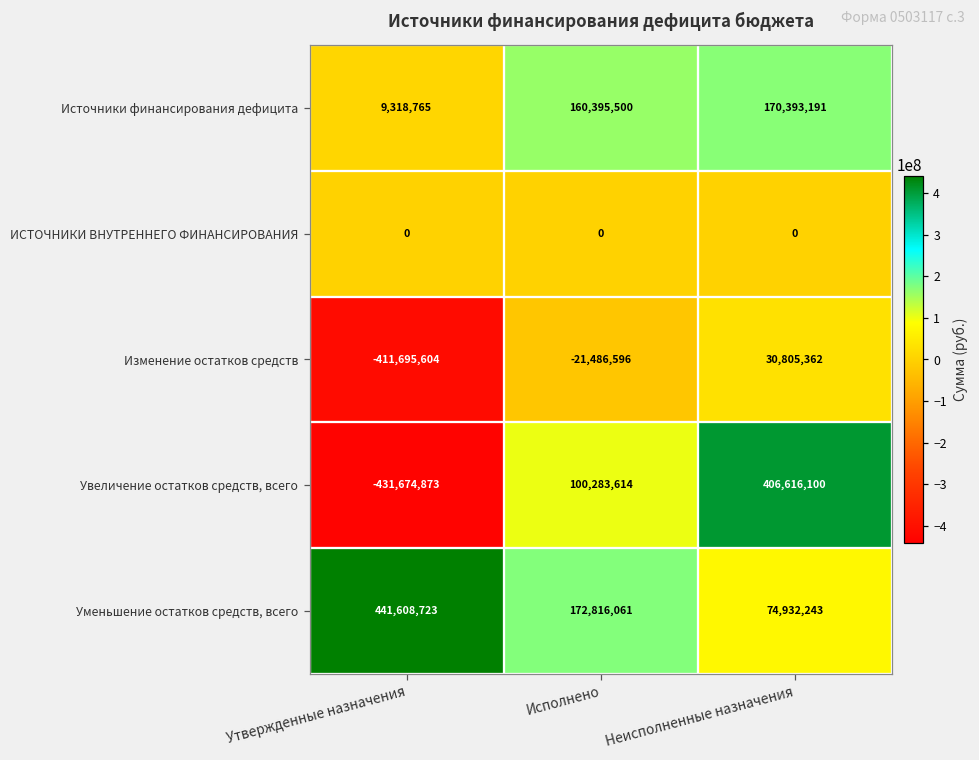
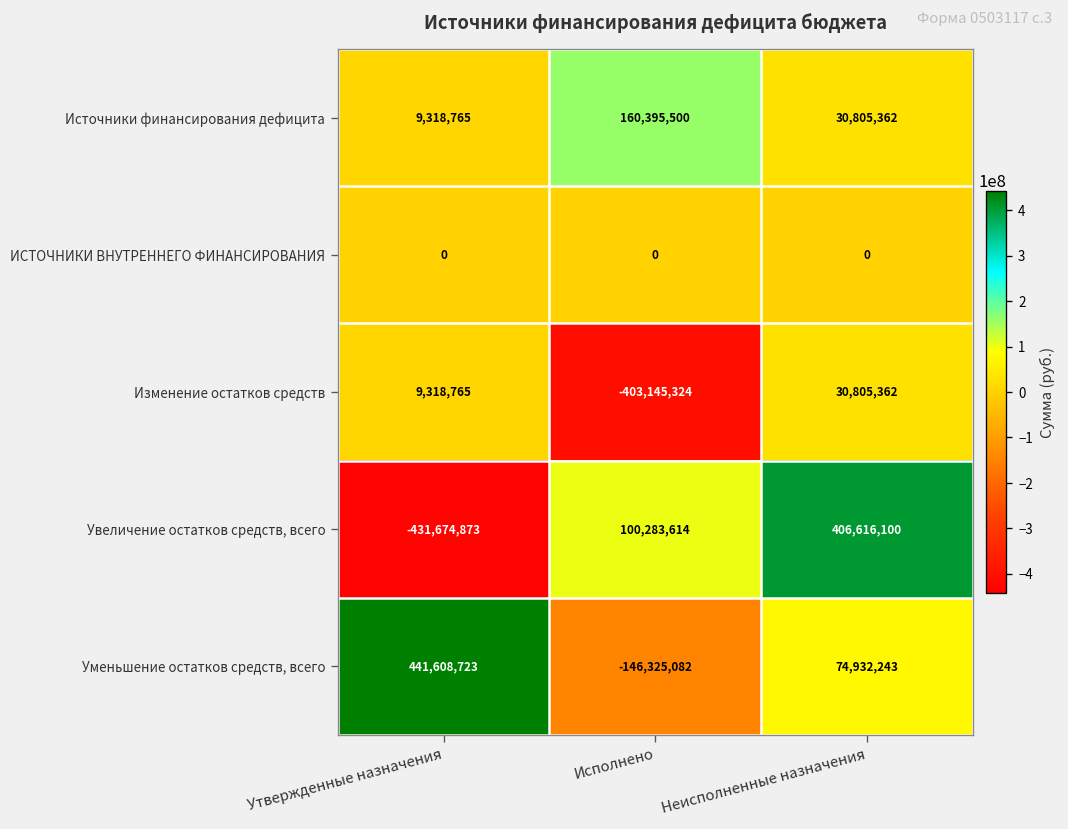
Источники финансирования дефицита, Неисполненные назначения: 170,393,191 -> 30,805,362
Изменение остатков средств, Утвержденные назначения: -411,695,604 -> 9,318,765
Изменение остатков средств, Исполнено: -21,486,596 -> -403,145,324
Уменьшение остатков средств, всего, Исполнено: 172,816,061 -> -146,325,082
